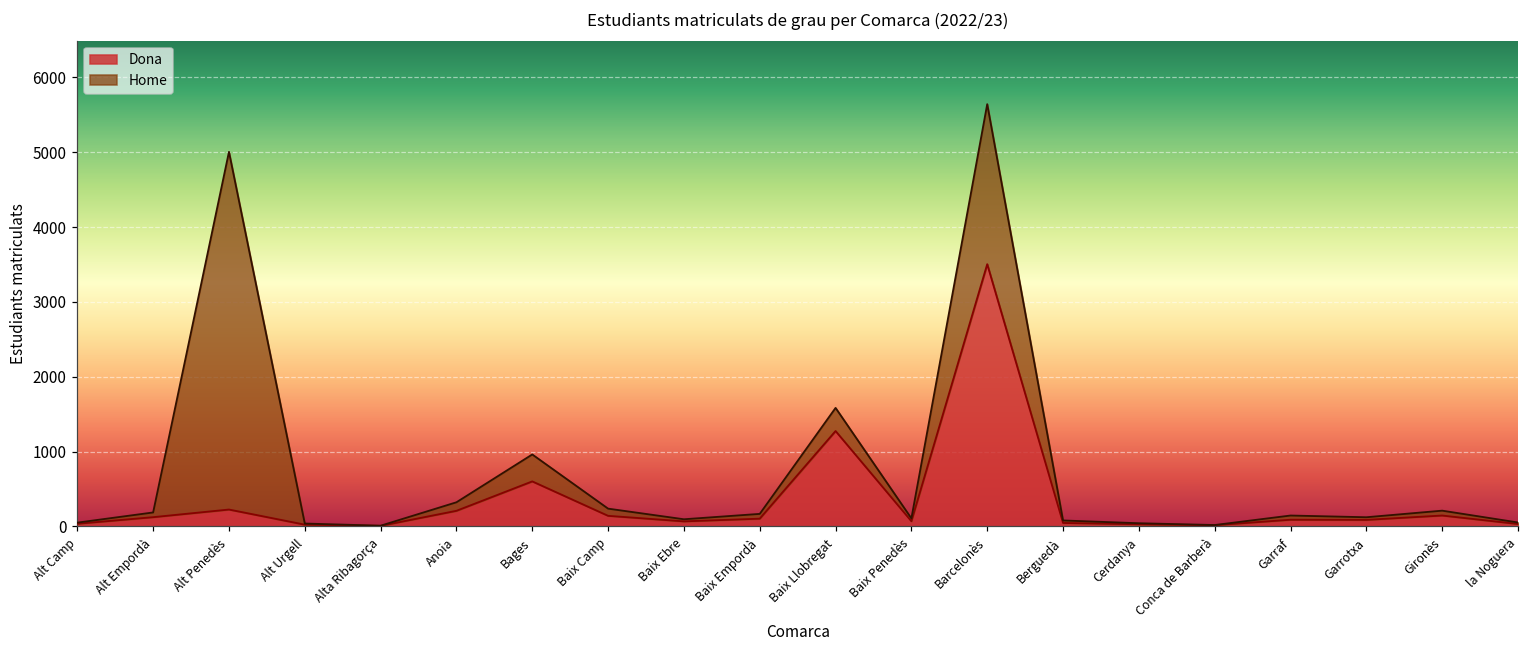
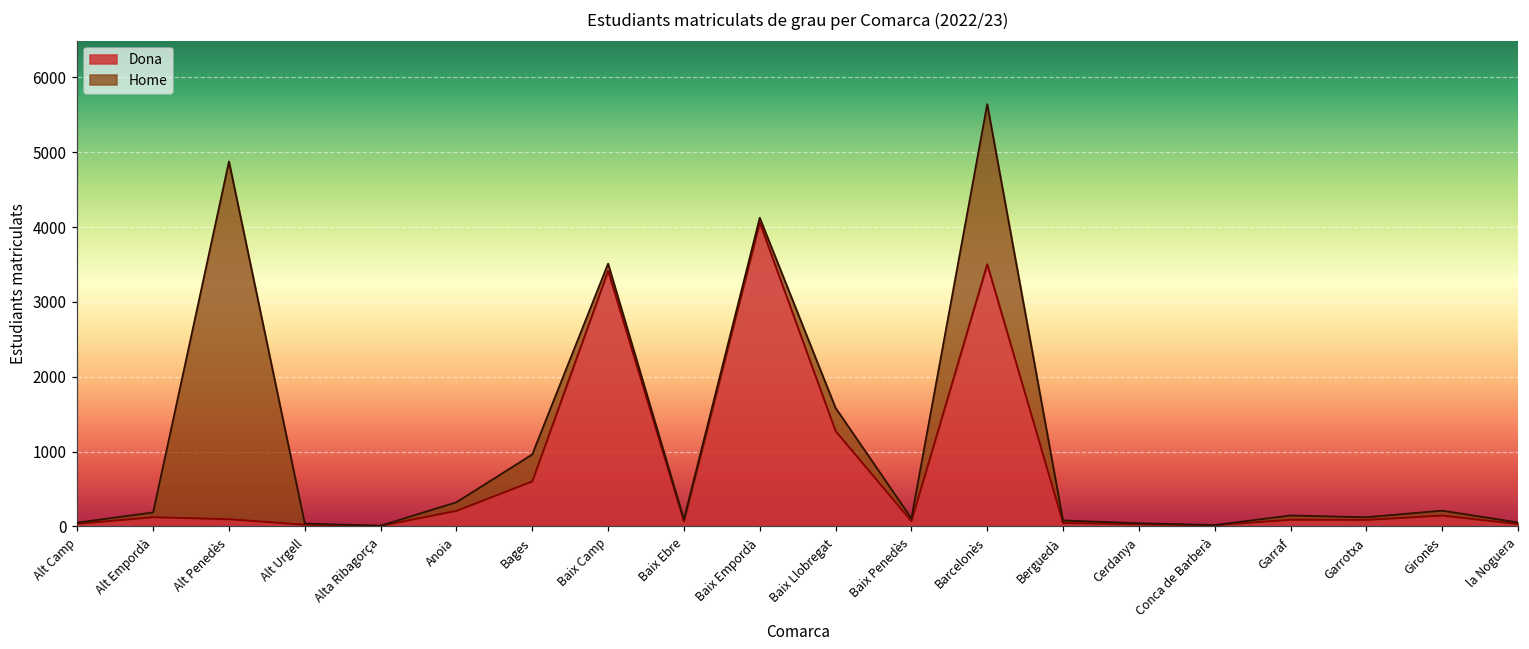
Dona, Alt Penedès: 200 -> 100
Dona, Baix Camp: 100 -> 3400
Dona, Baix Empordà: 100 -> 4100
